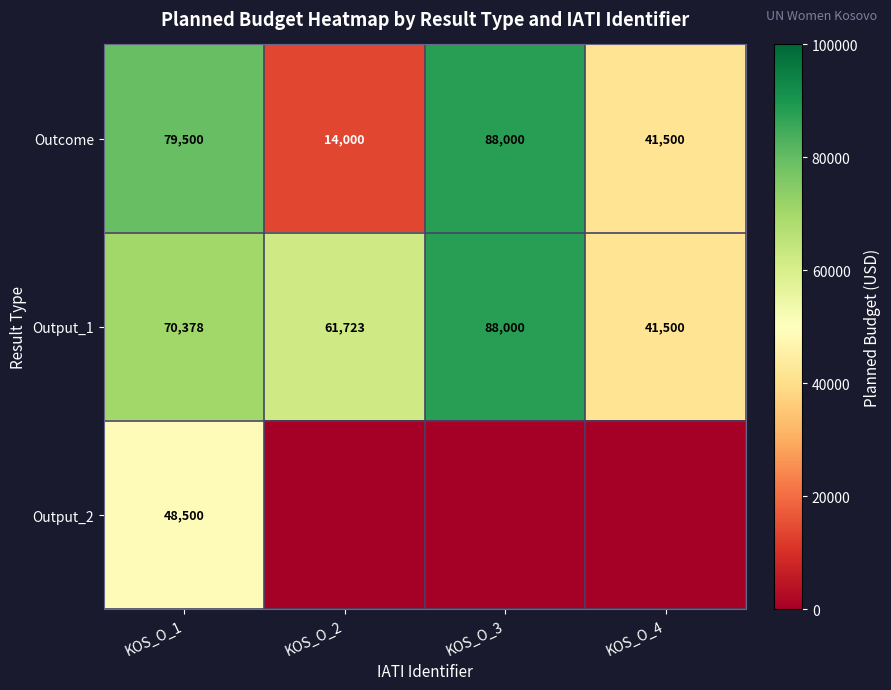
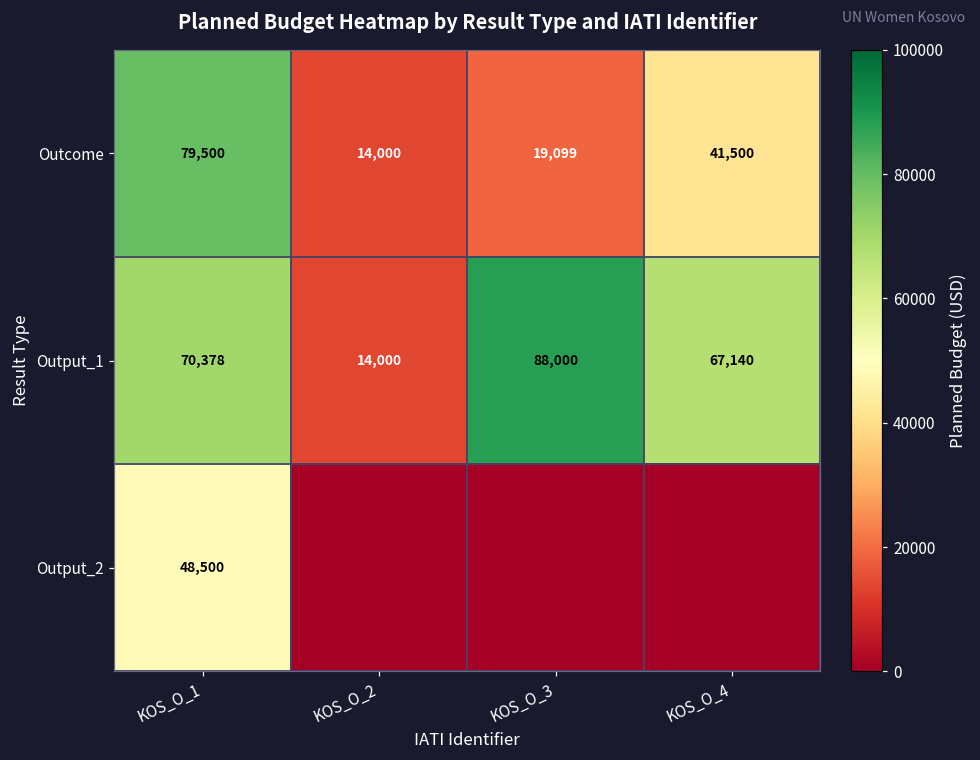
Outcome, KOS_O_3: 88,000 -> 19,099
Output_1, KOS_O_2: 61,723 -> 14,000
Output_1, KOS_O_4: 41,500 -> 67,140
